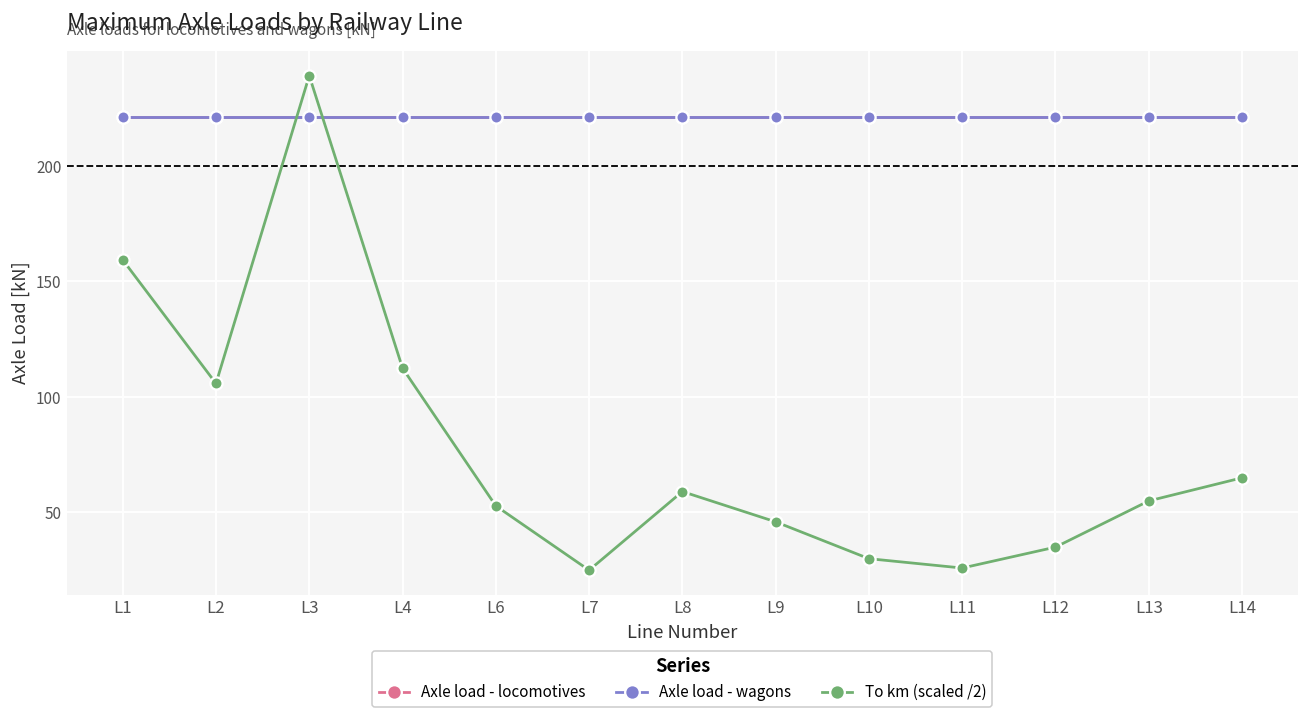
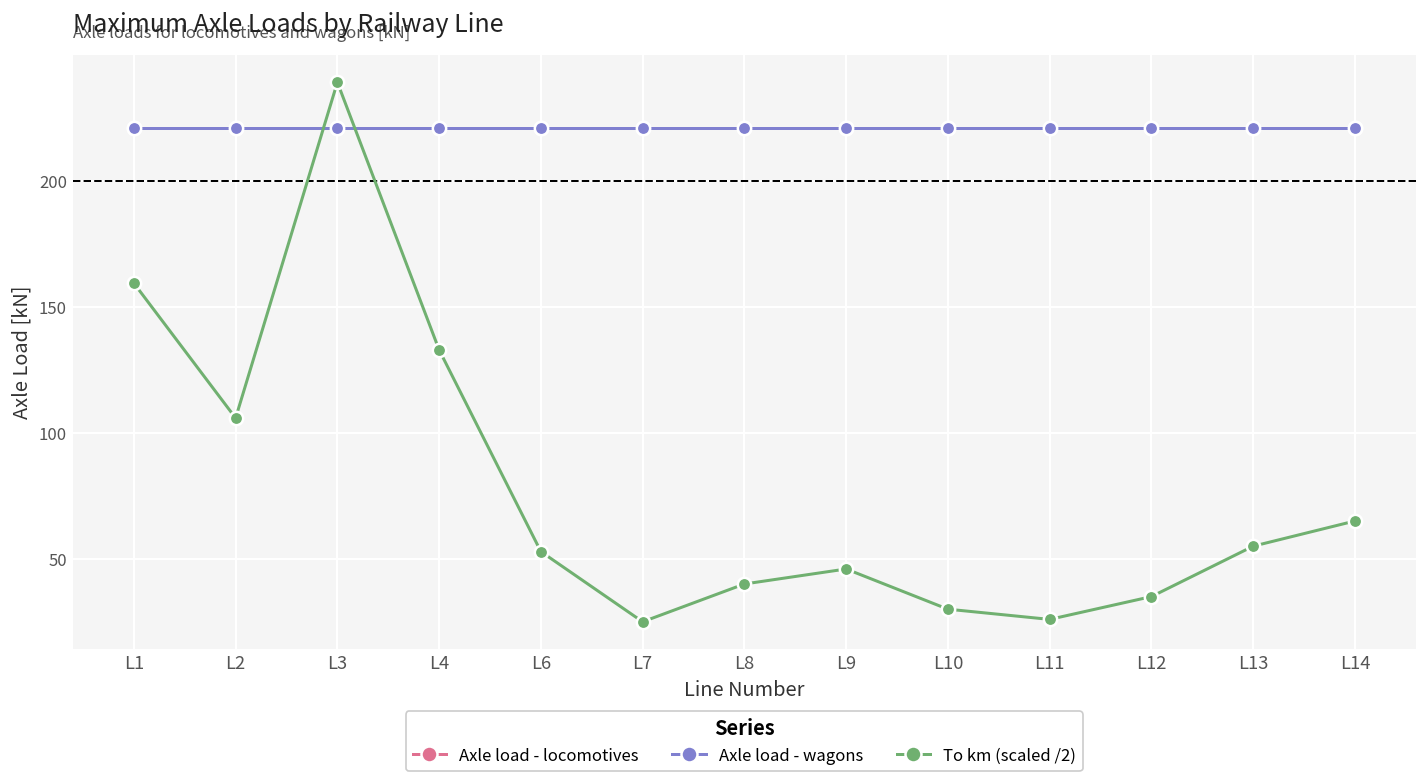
To km (scaled /2), L4: 112 -> 133
To km (scaled /2), L8: 59 -> 40
